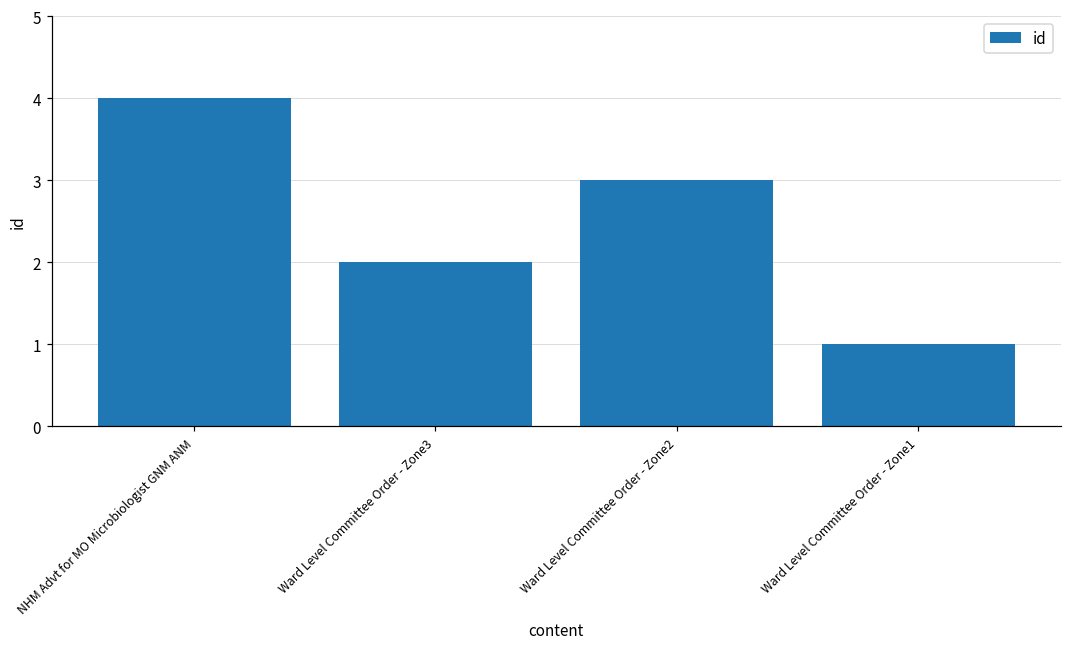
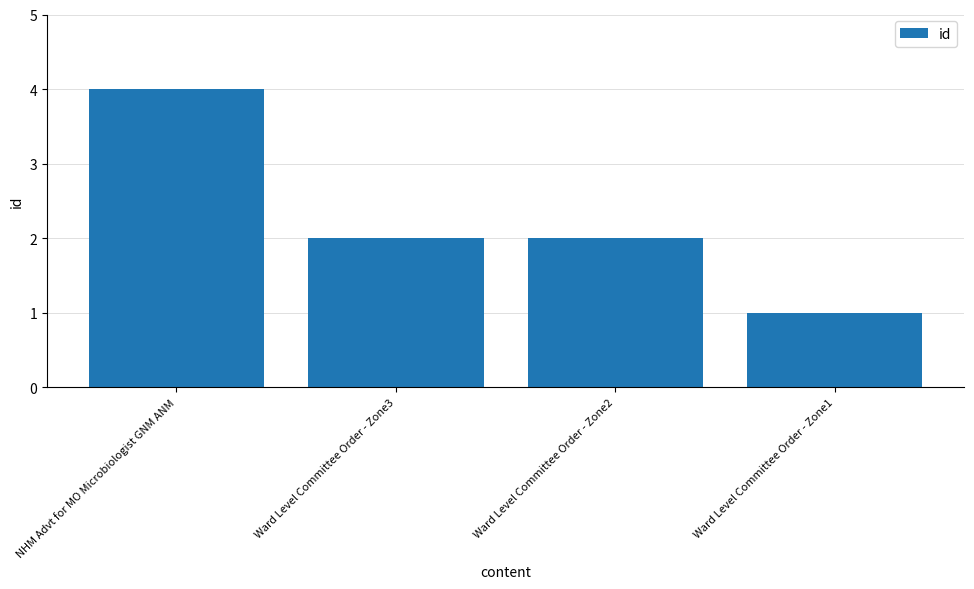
Ward Level Committee Order - Zone2: 3 -> 2
